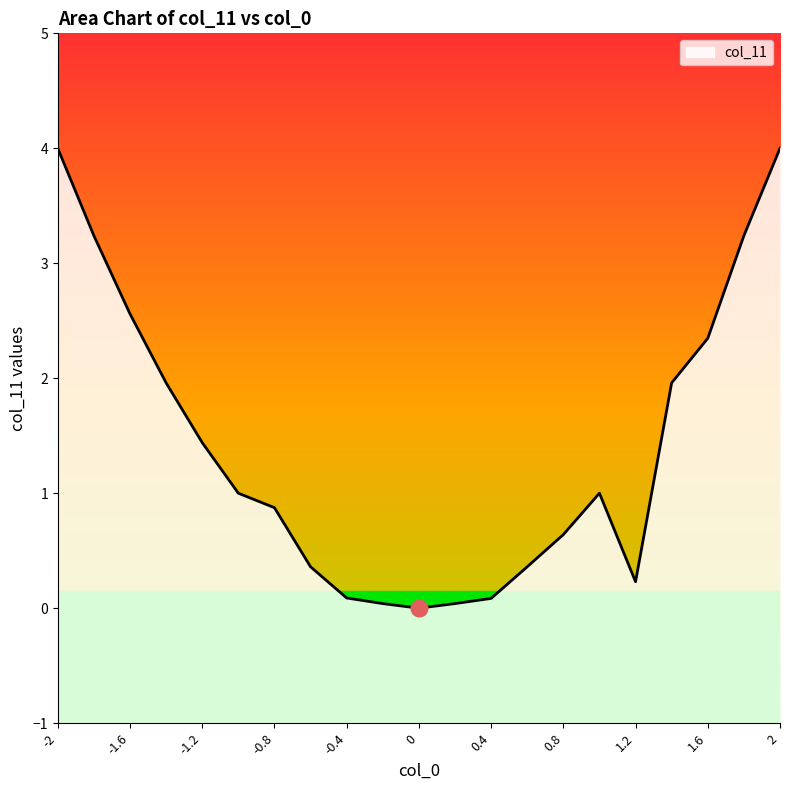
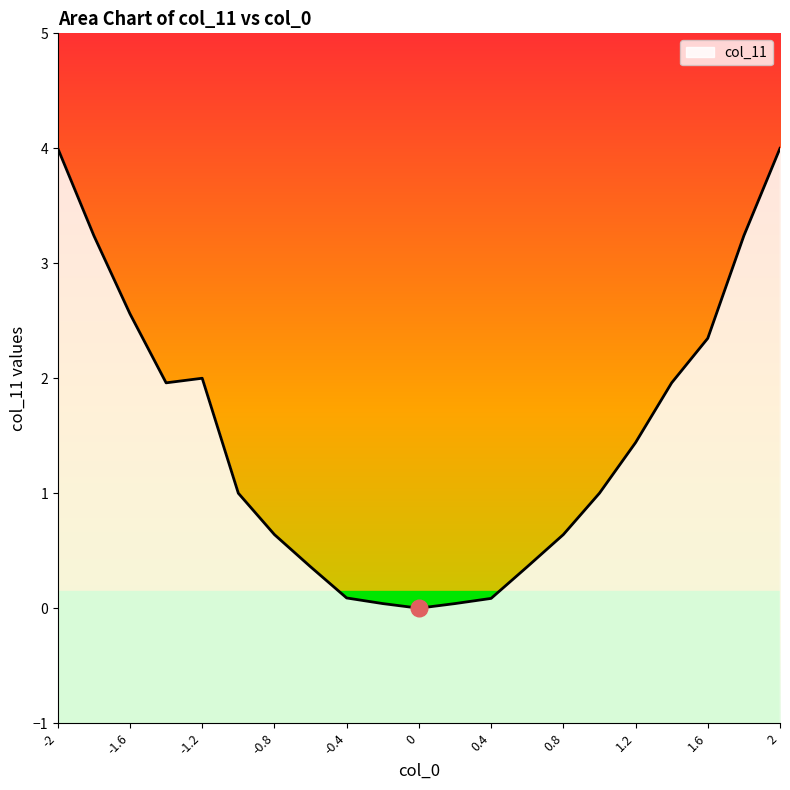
col_11, -1.2: 1.44 -> 2.00
col_11, -0.8: 0.87 -> 0.64
col_11, 1.2: 0.23 -> 1.44
